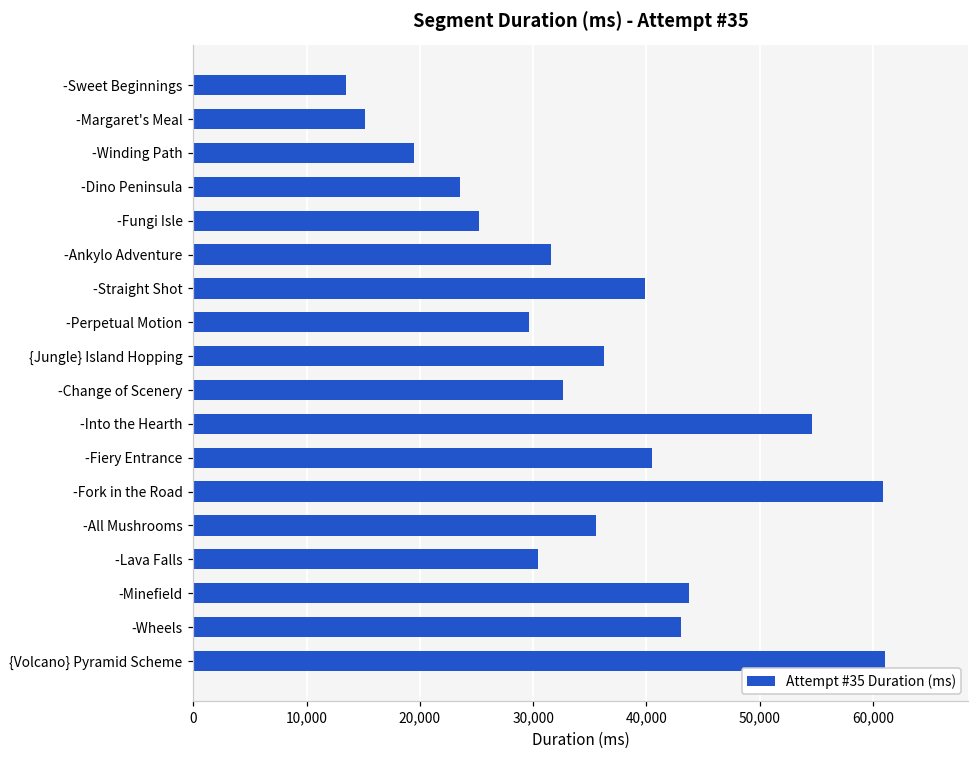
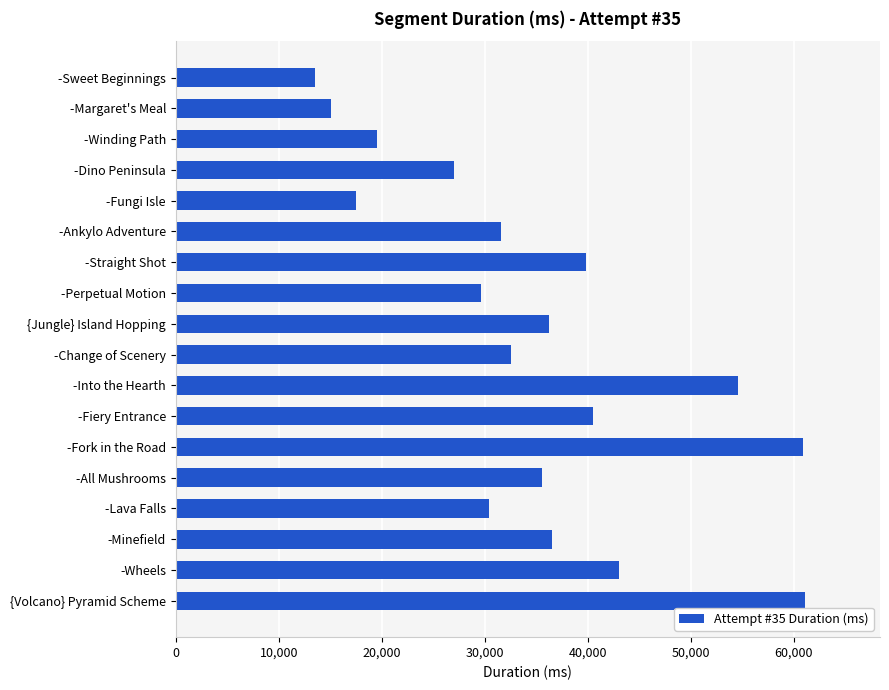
-Dino Peninsula: 23,600 -> 27,000
-Fungi Isle: 25,200 -> 17,600
-Minefield: 43,700 -> 36,500
